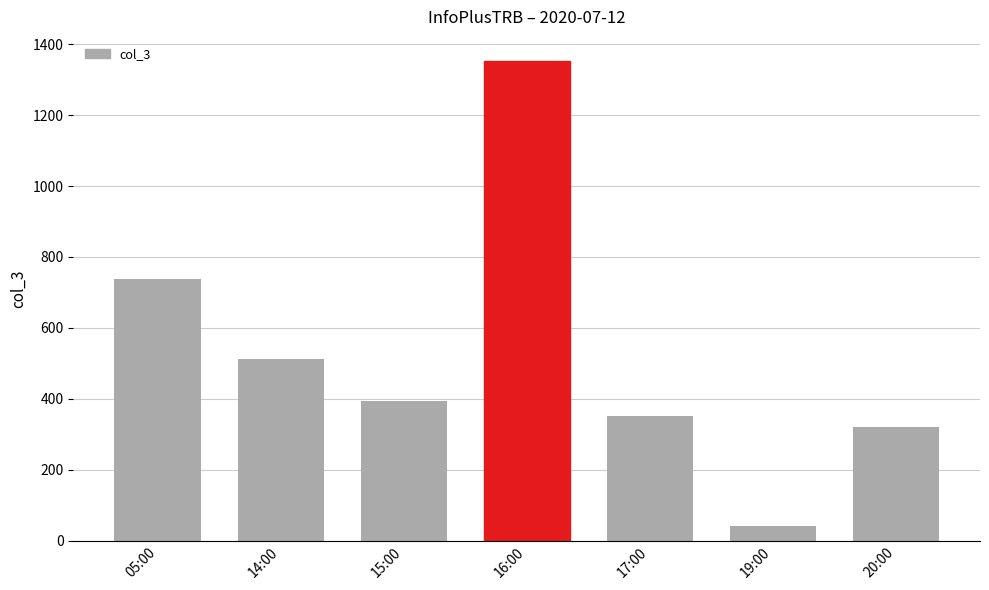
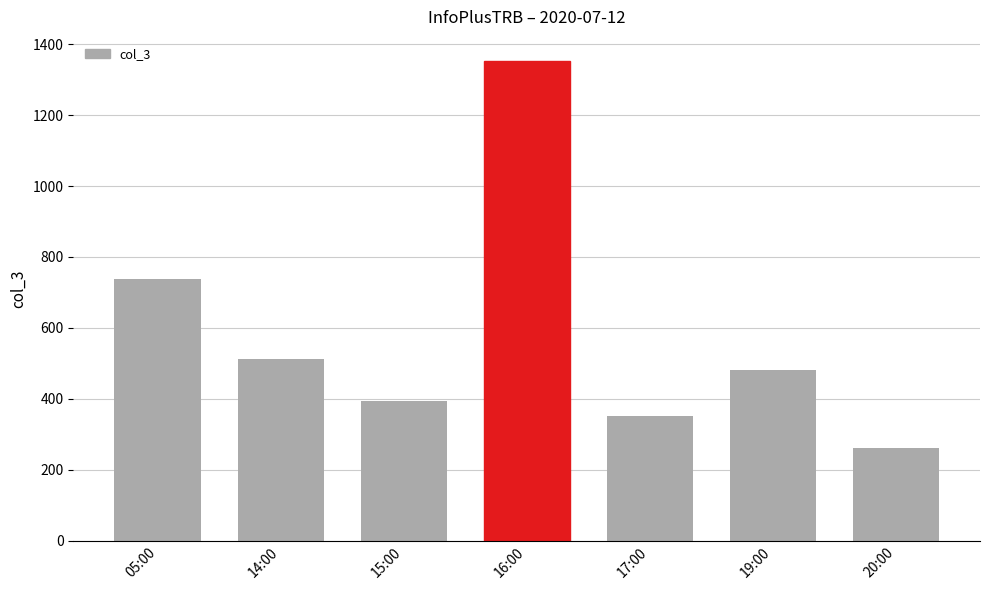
19:00: 40 -> 480
20:00: 320 -> 260
